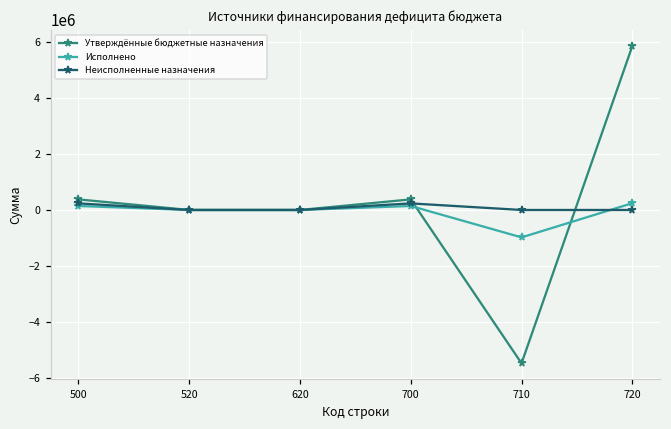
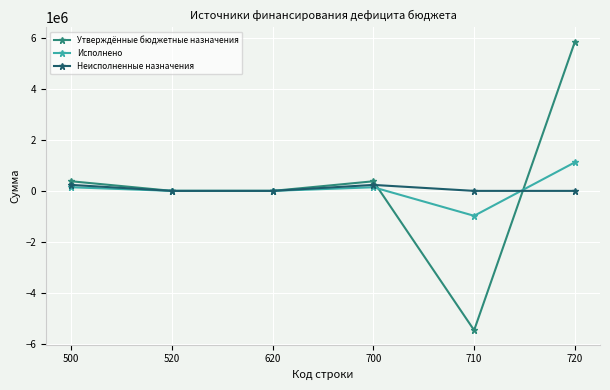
Исполнено, 720: 200000 -> 1100000
